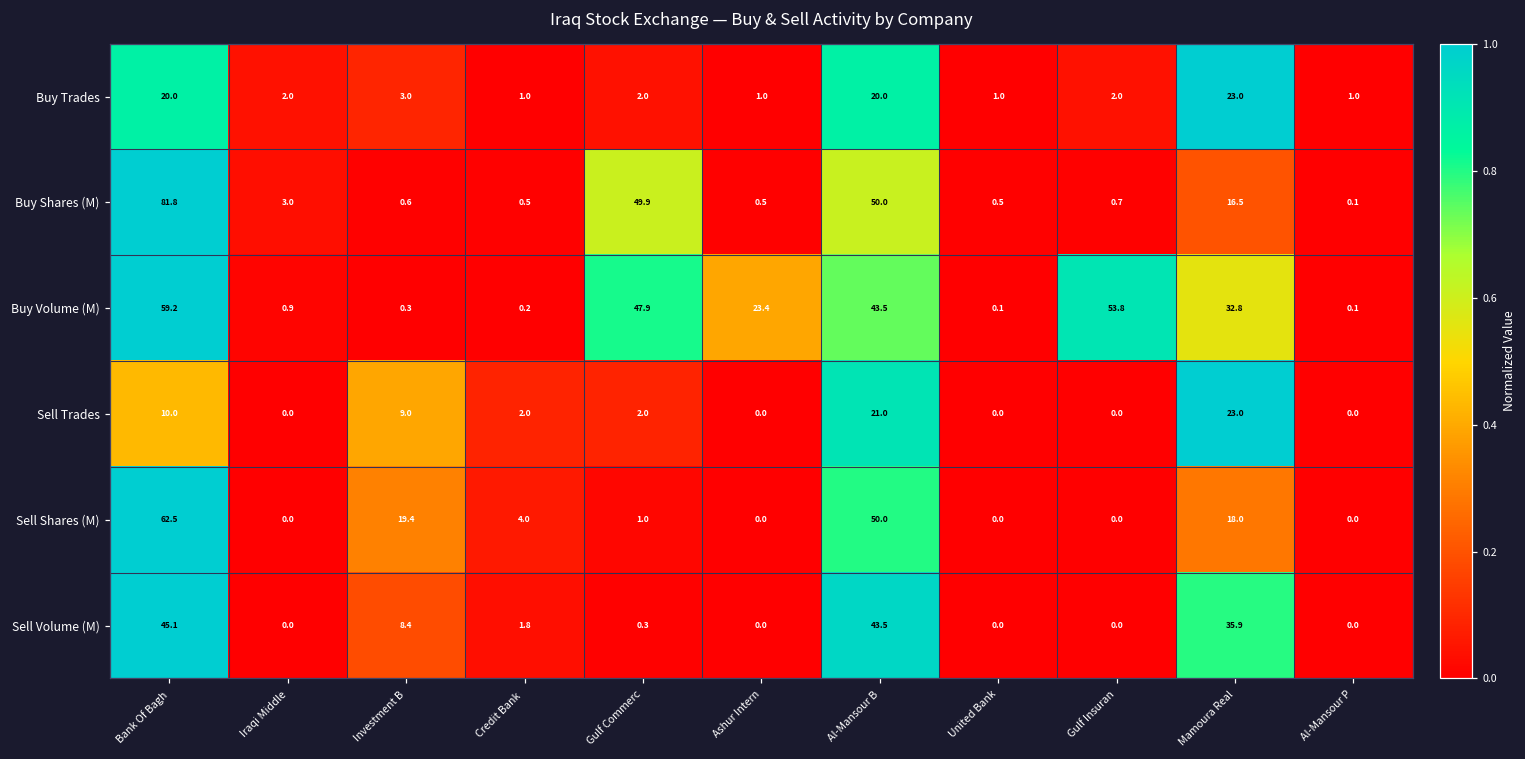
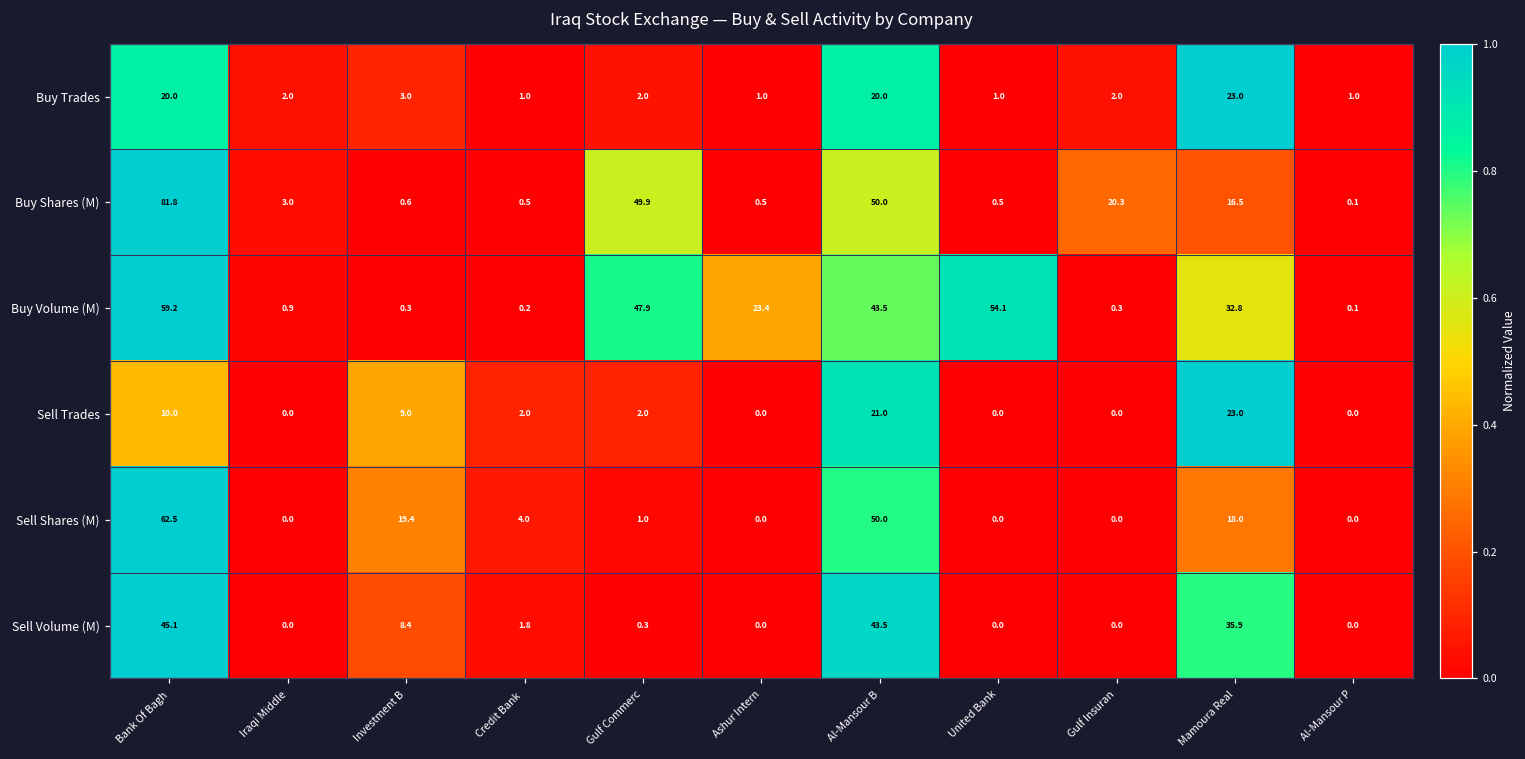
Buy Shares (M), Gulf Insuran: 0.7 -> 20.3
Buy Volume (M), United Bank: 0.1 -> 54.1
Buy Volume (M), Gulf Insuran: 53.8 -> 0.3
